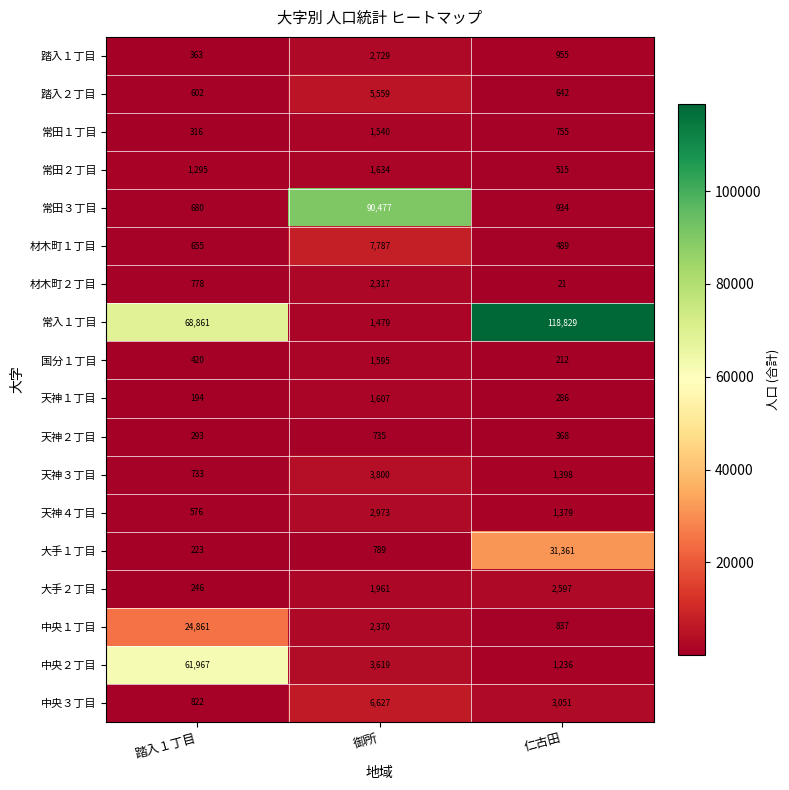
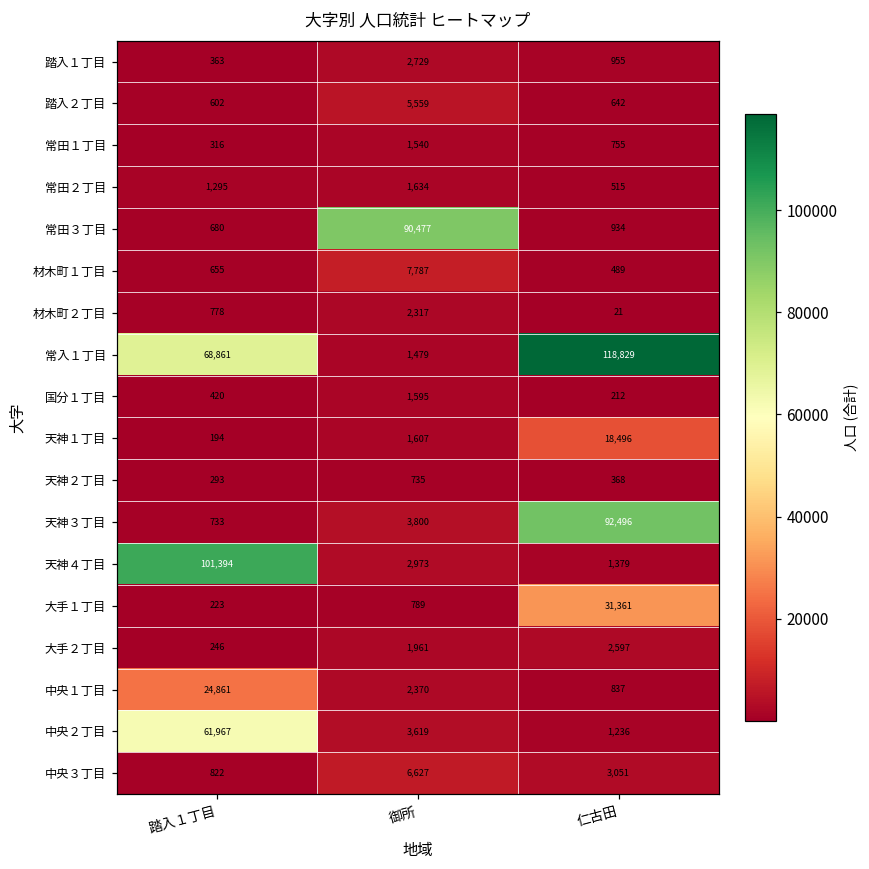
天神１丁目, 仁古田: 286 -> 18,496
天神３丁目, 仁古田: 1,398 -> 92,496
天神４丁目, 踏入１丁目: 576 -> 101,394
